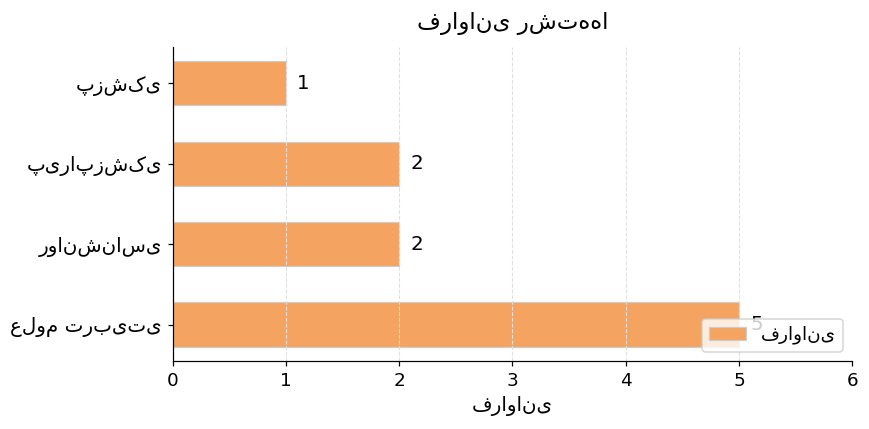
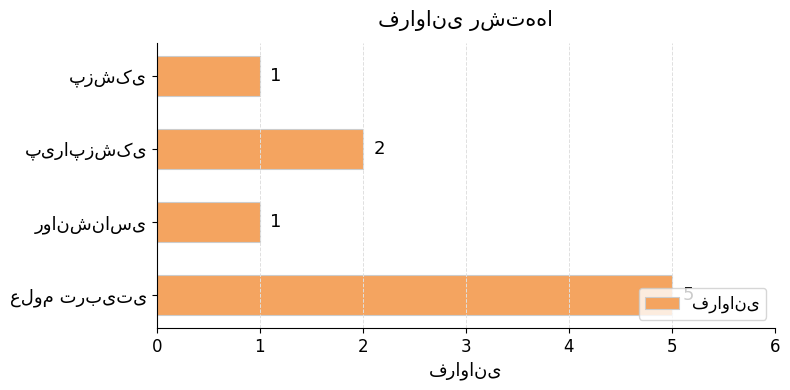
روانشناسی: 2 -> 1
